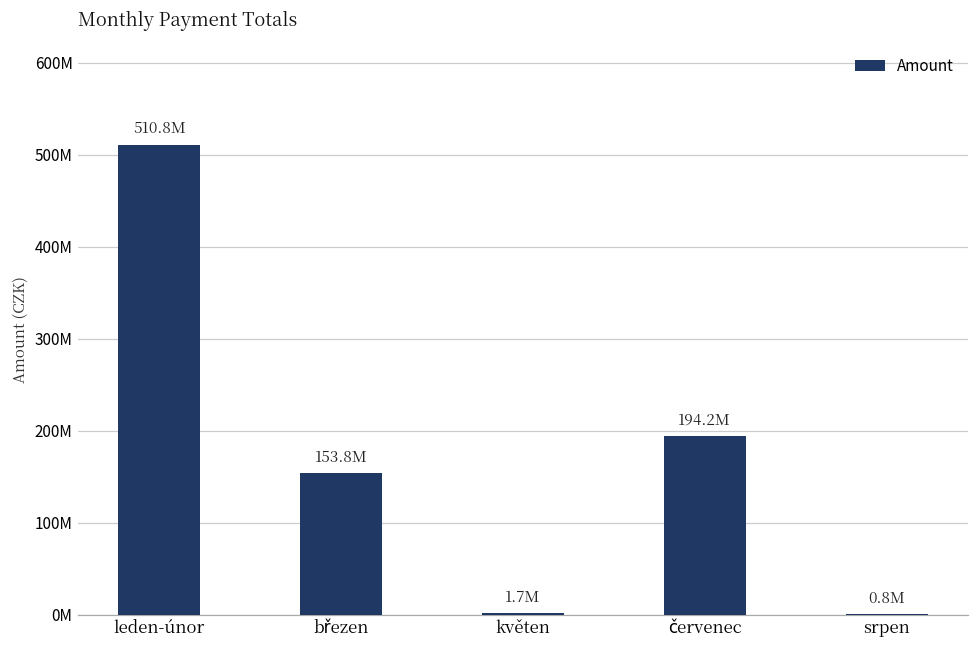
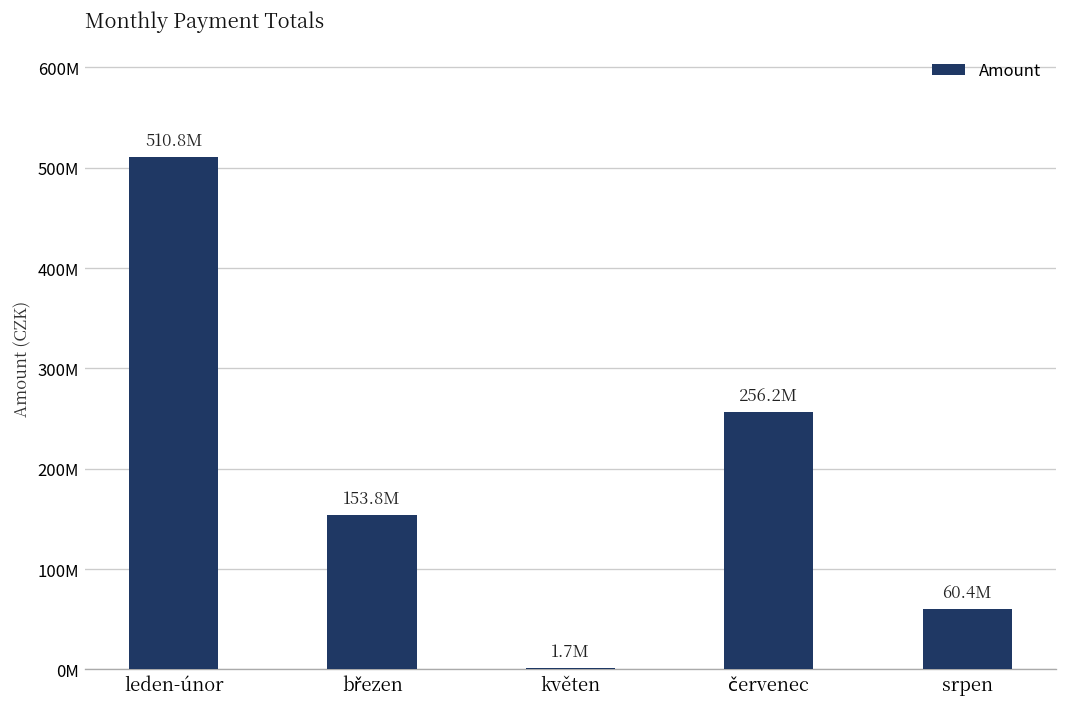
červenec: 194.2M -> 256.2M
srpen: 0.8M -> 60.4M
